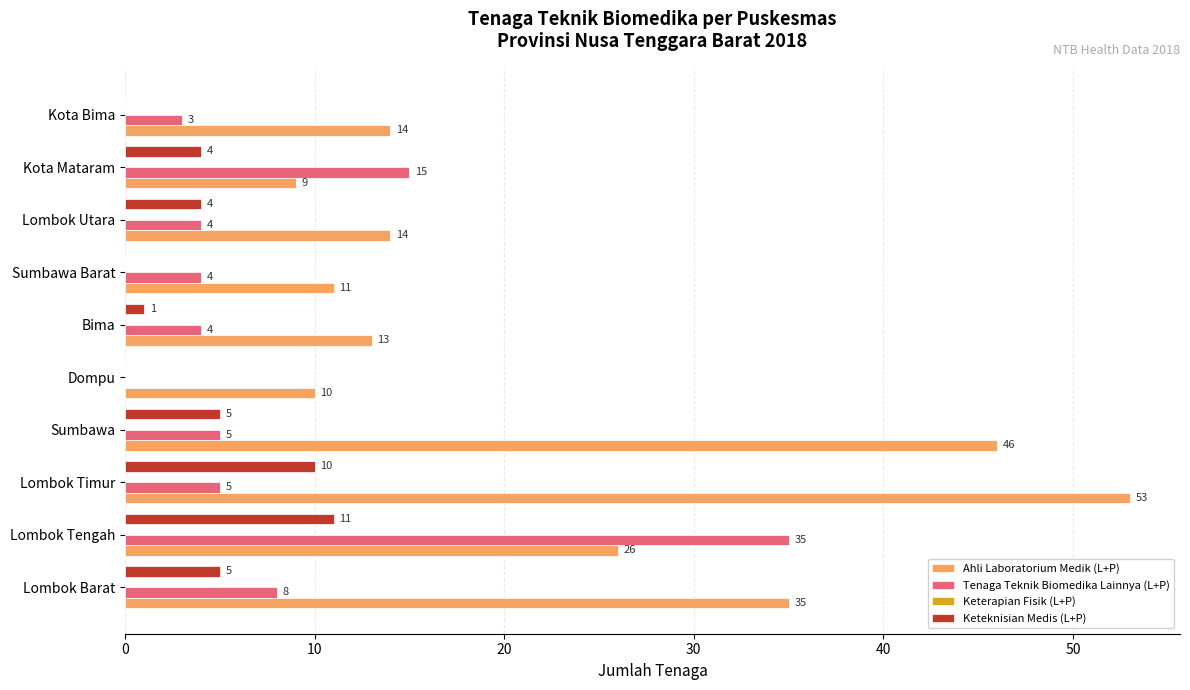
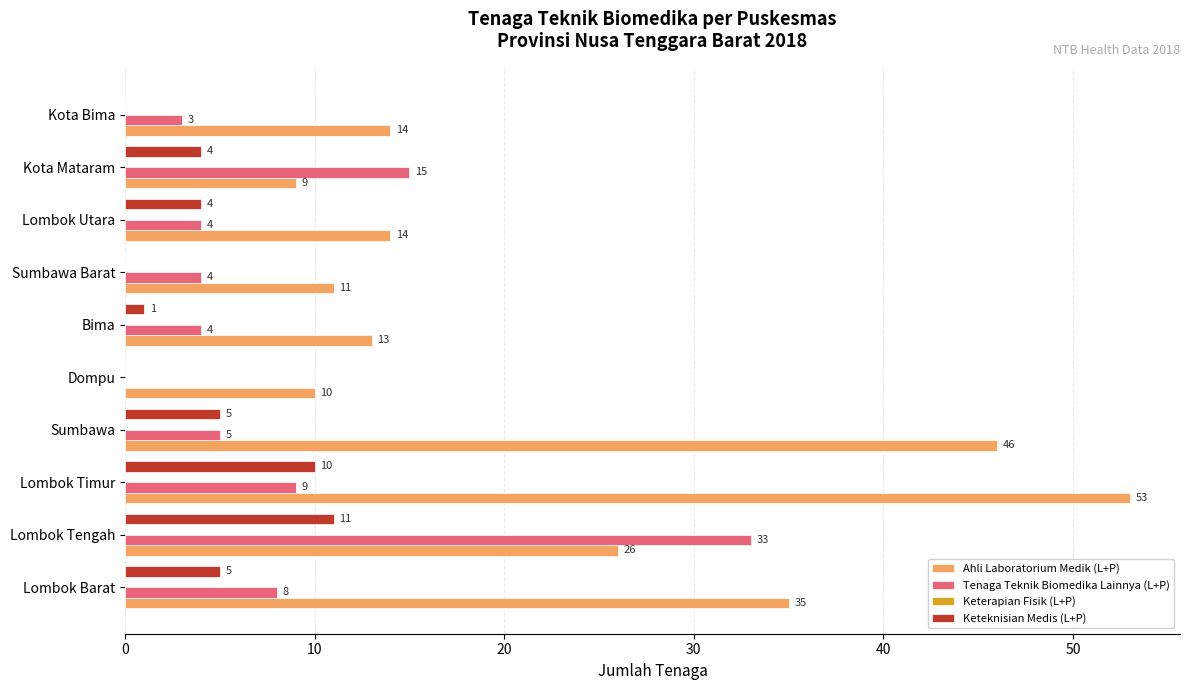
Tenaga Teknik Biomedika Lainnya (L+P), Lombok Timur: 5 -> 9
Tenaga Teknik Biomedika Lainnya (L+P), Lombok Tengah: 35 -> 33
